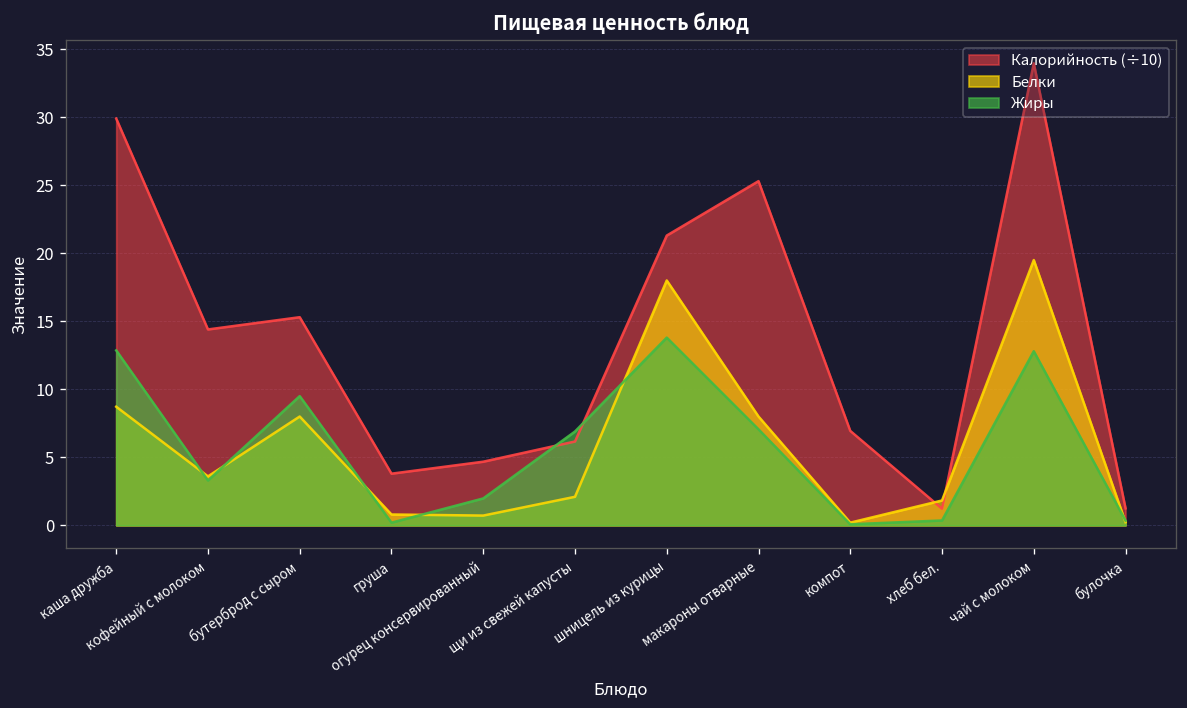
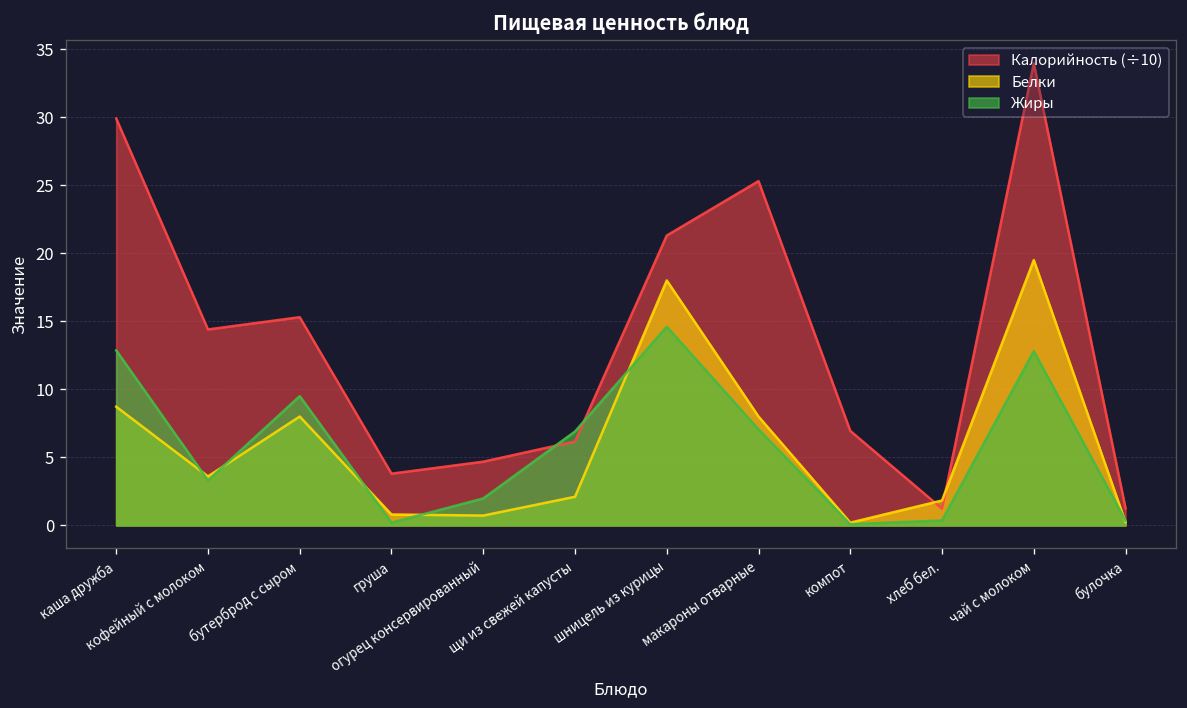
Жиры, шницель из курицы: 13.8 -> 14.6
